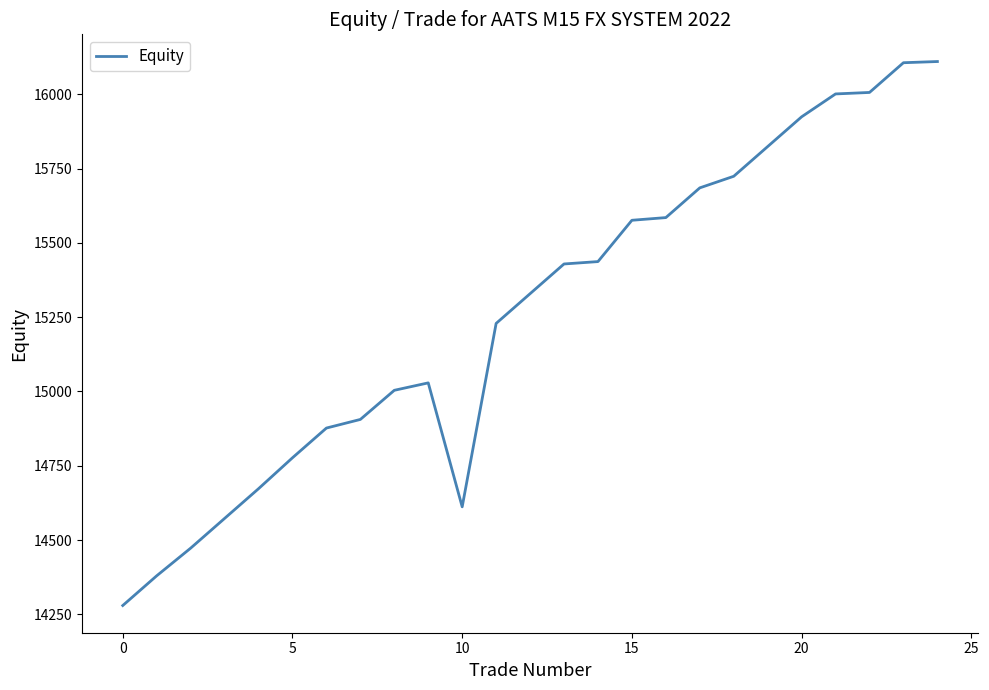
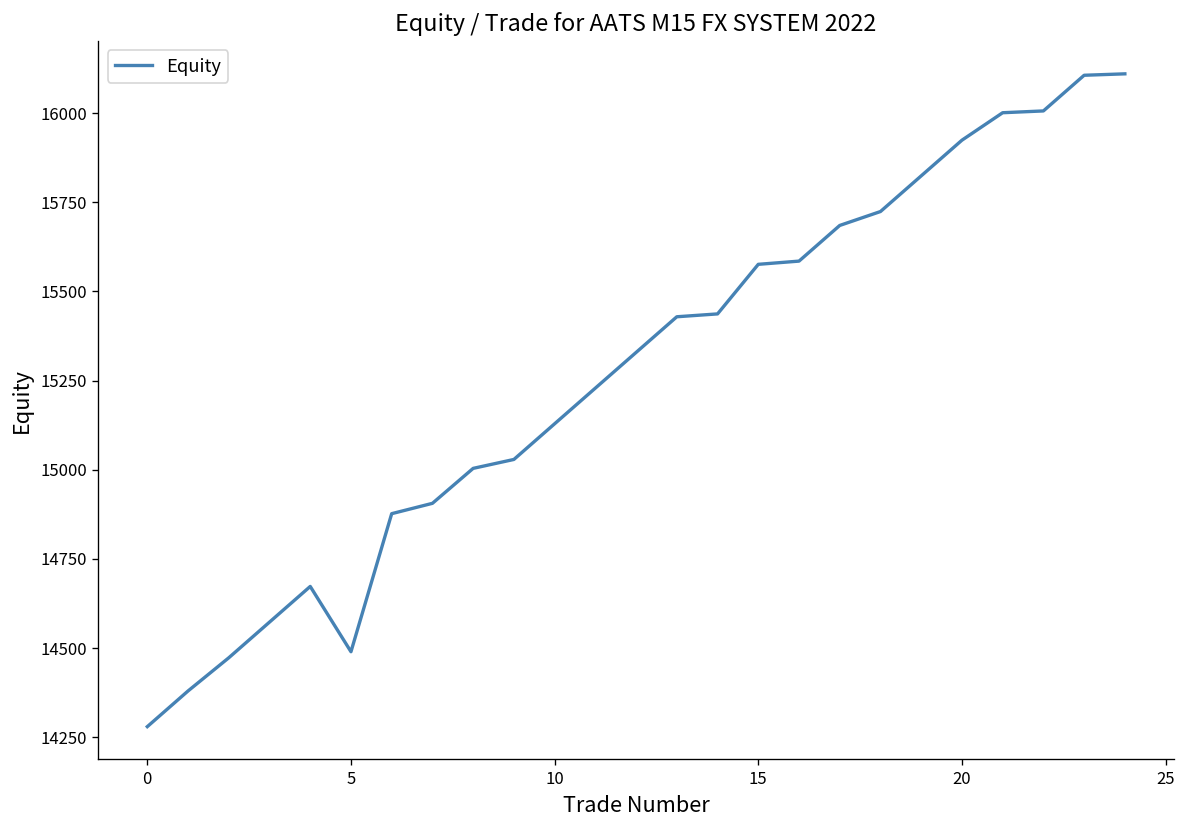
5: 14780 -> 14490
10: 14610 -> 15130
